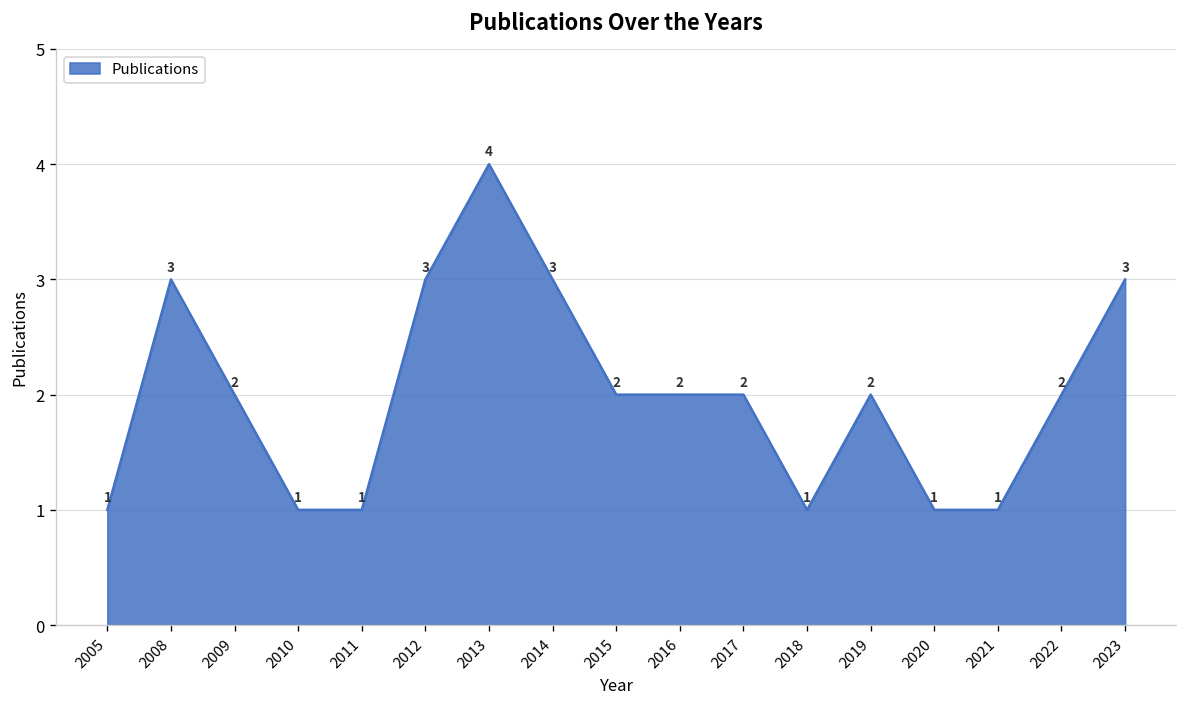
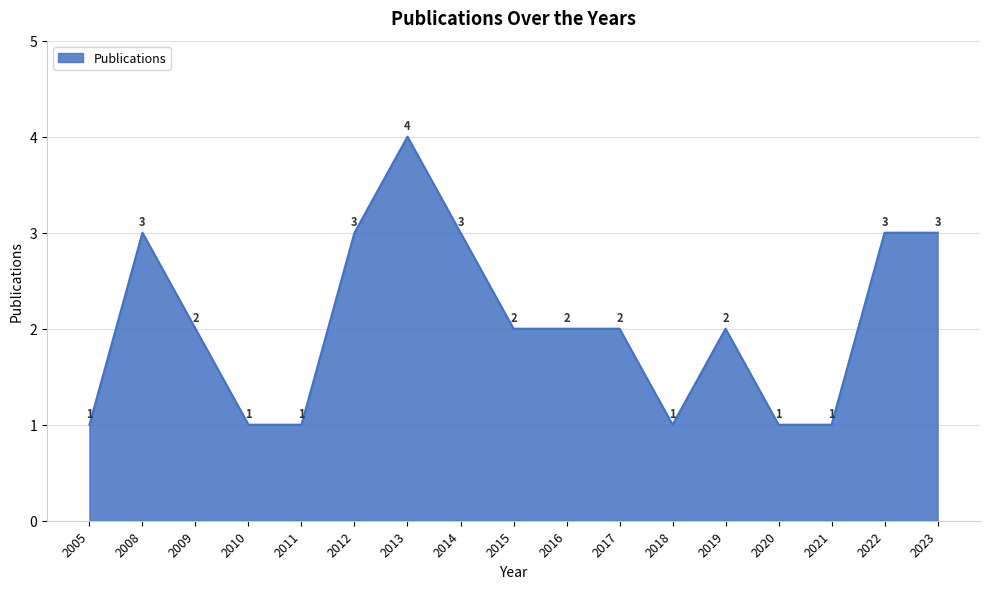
2022: 2 -> 3
